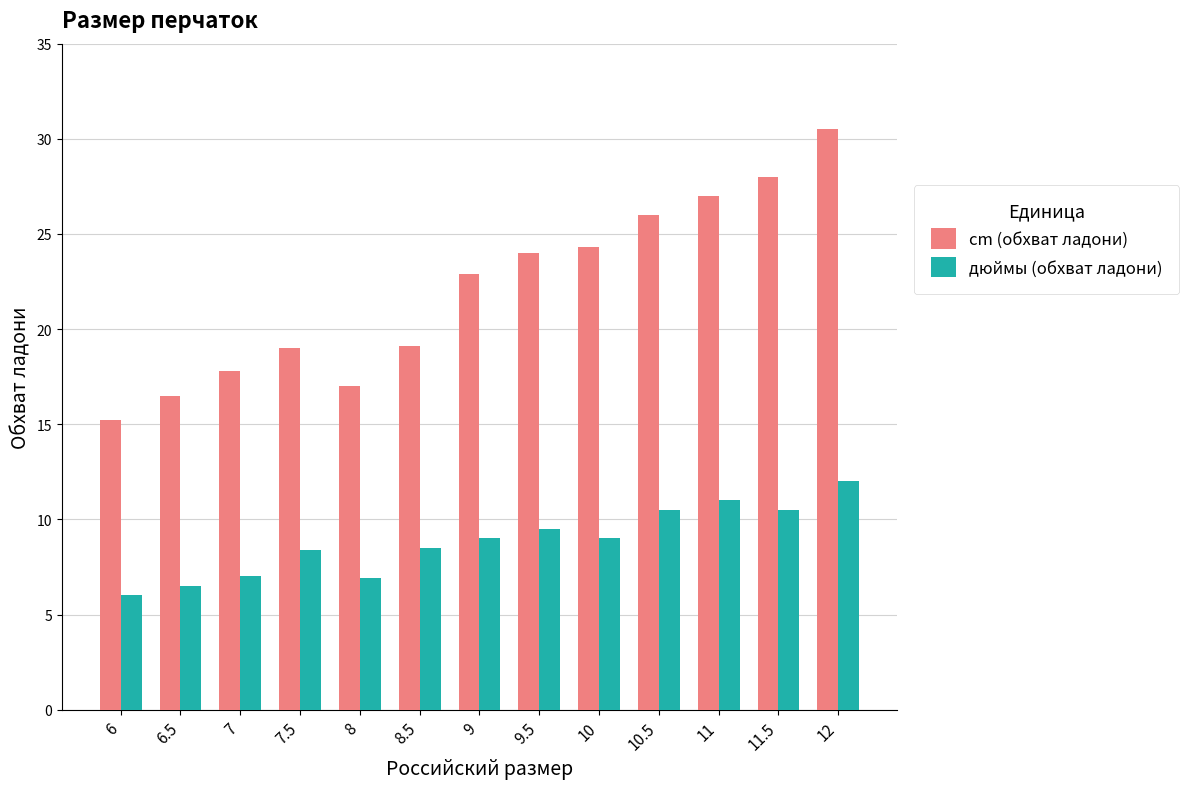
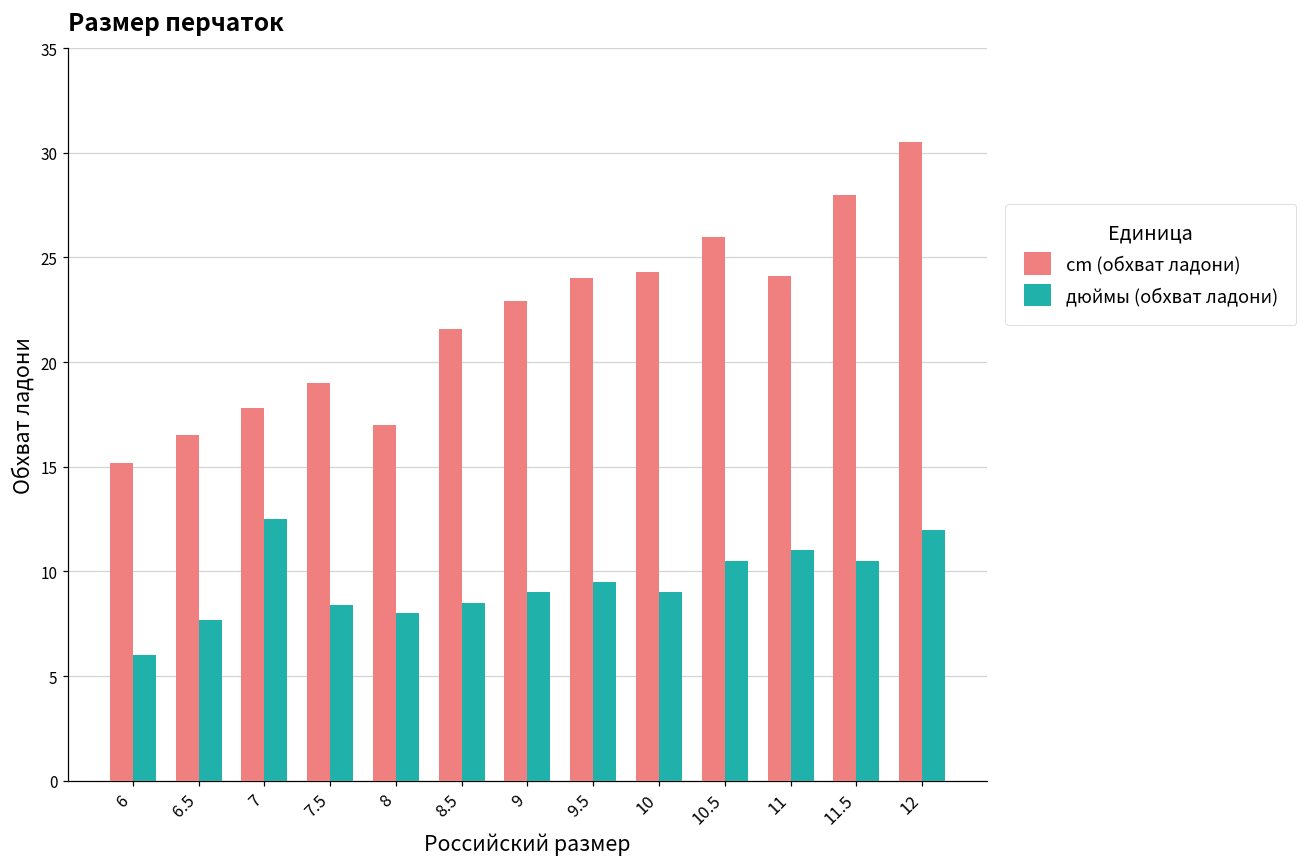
дюймы (обхват ладони), 6.5: 6.5 -> 7.7
дюймы (обхват ладони), 7: 7.0 -> 12.5
дюймы (обхват ладони), 8: 6.9 -> 8.0
cm (обхват ладони), 8.5: 19.1 -> 21.6
cm (обхват ладони), 11: 27.0 -> 24.1
